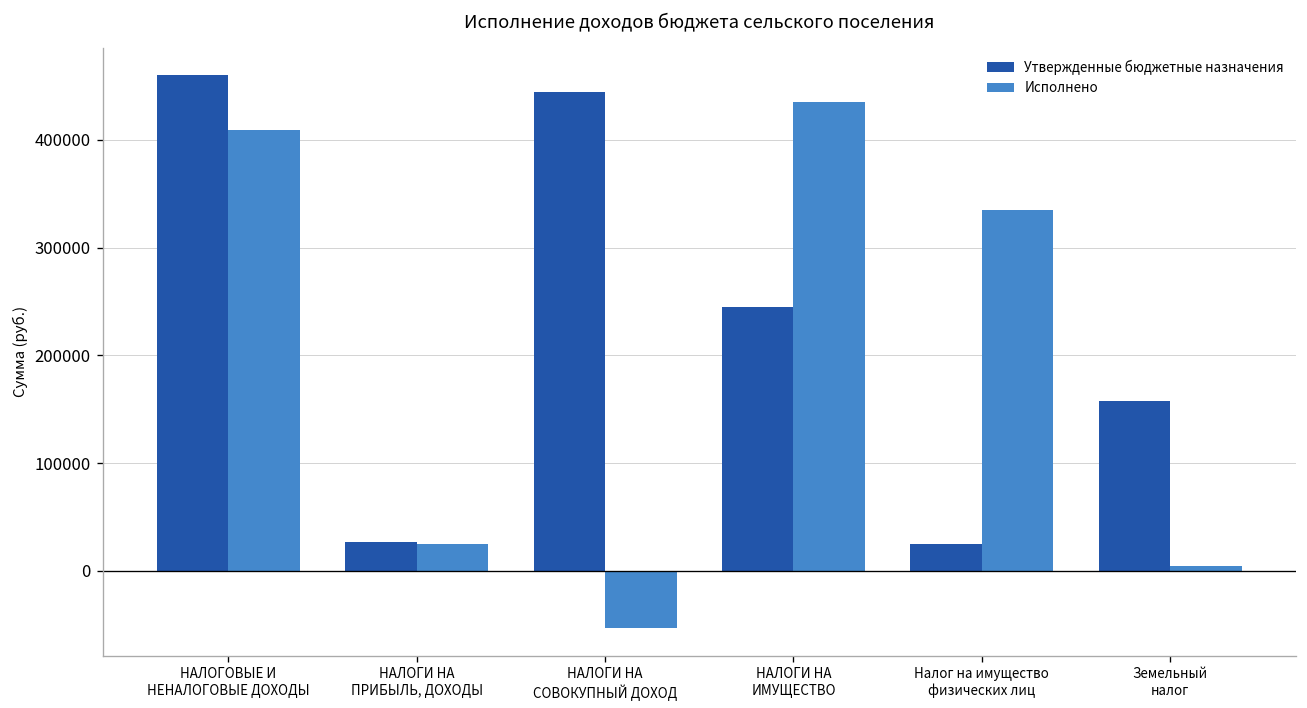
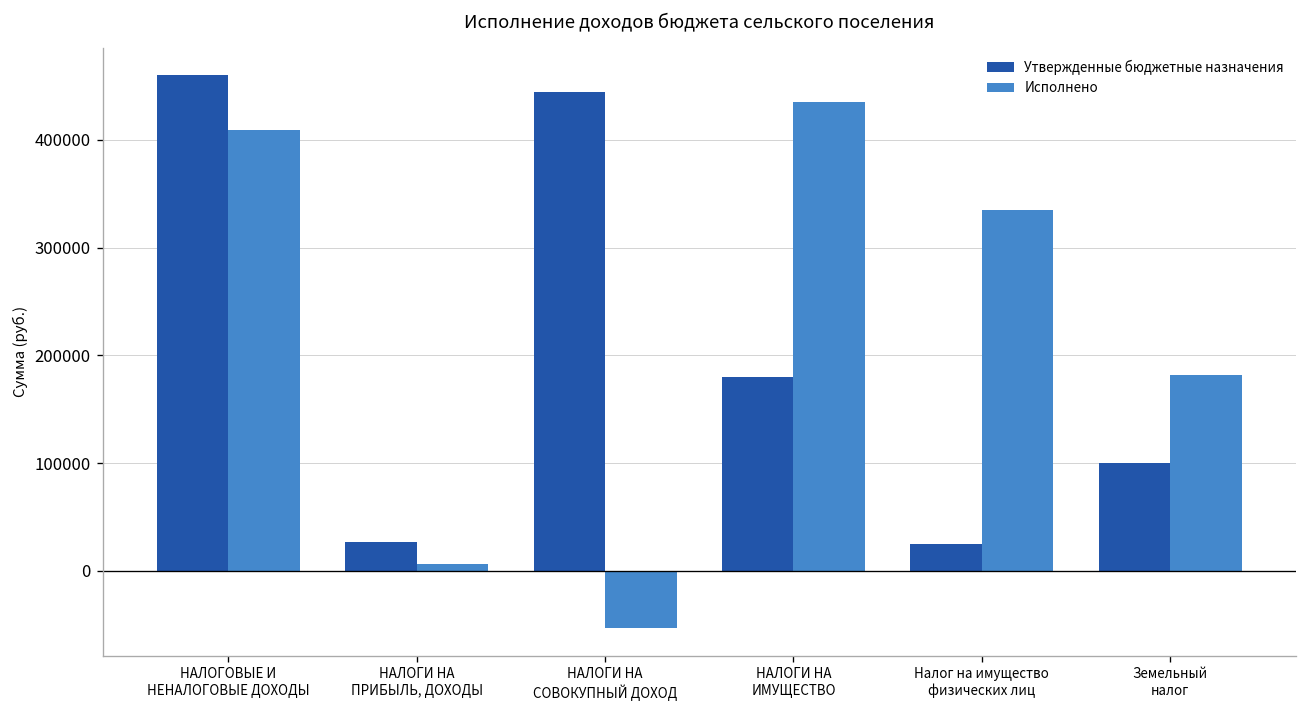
Исполнено, НАЛОГИ НА ПРИБЫЛЬ, ДОХОДЫ: 20000 -> 10000
Утвержденные бюджетные назначения, НАЛОГИ НА ИМУЩЕСТВО: 250000 -> 180000
Утвержденные бюджетные назначения, Земельный налог: 160000 -> 100000
Исполнено, Земельный налог: 0 -> 180000
